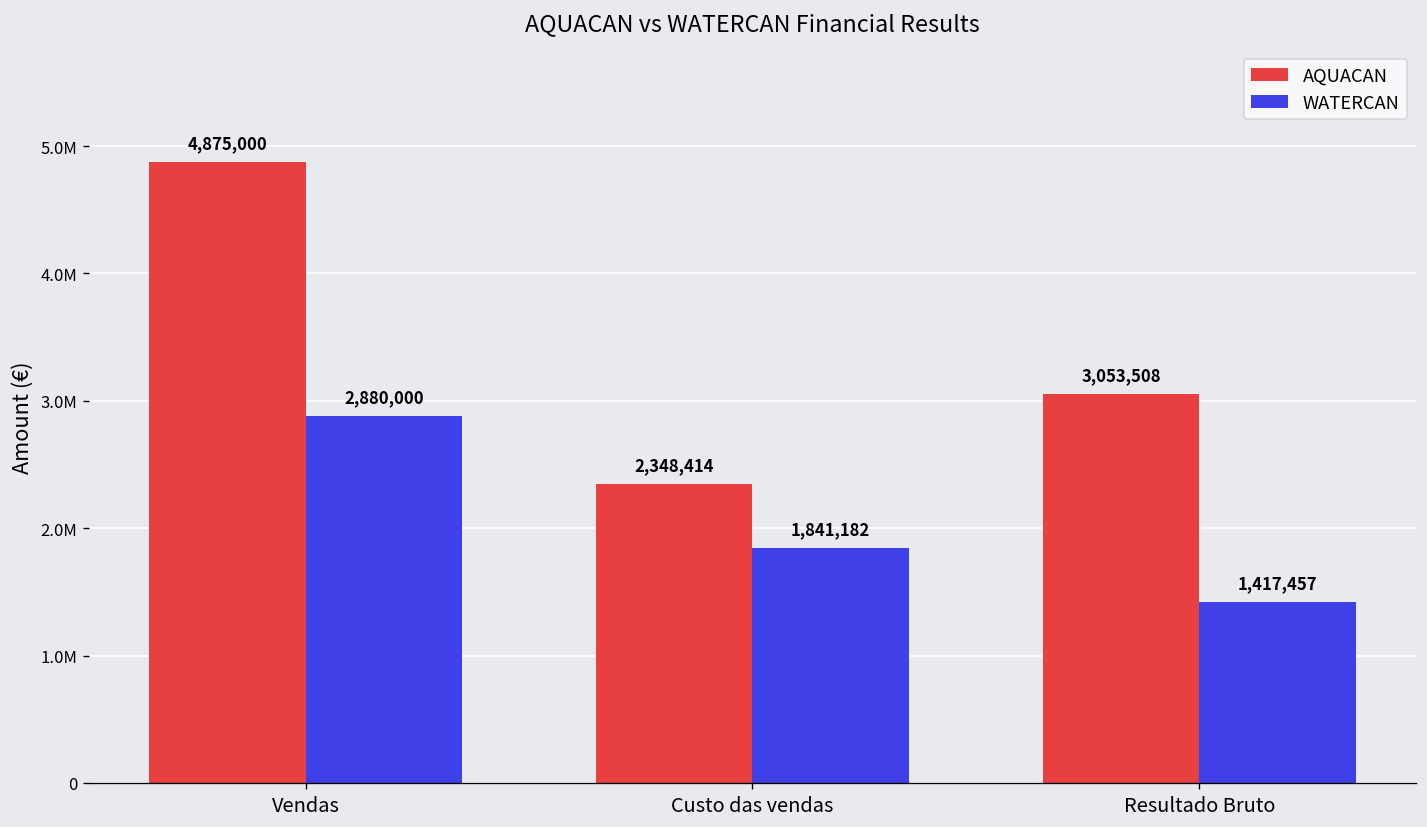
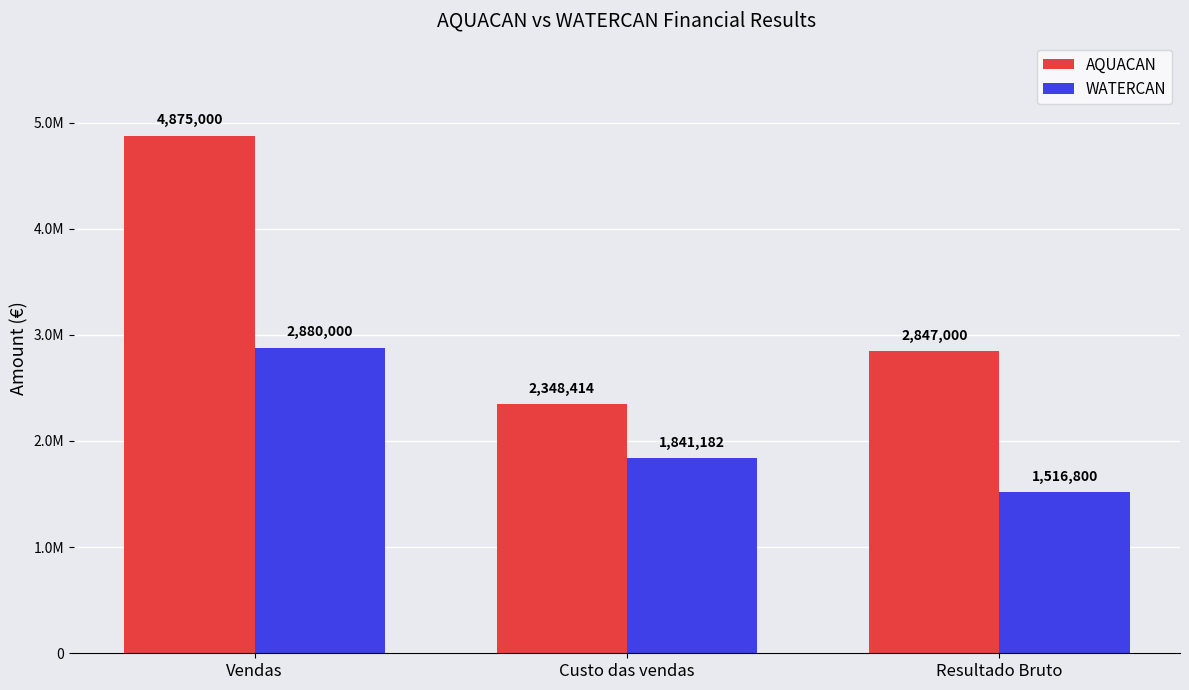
AQUACAN, Resultado Bruto: 3,053,508 -> 2,847,000
WATERCAN, Resultado Bruto: 1,417,457 -> 1,516,800
